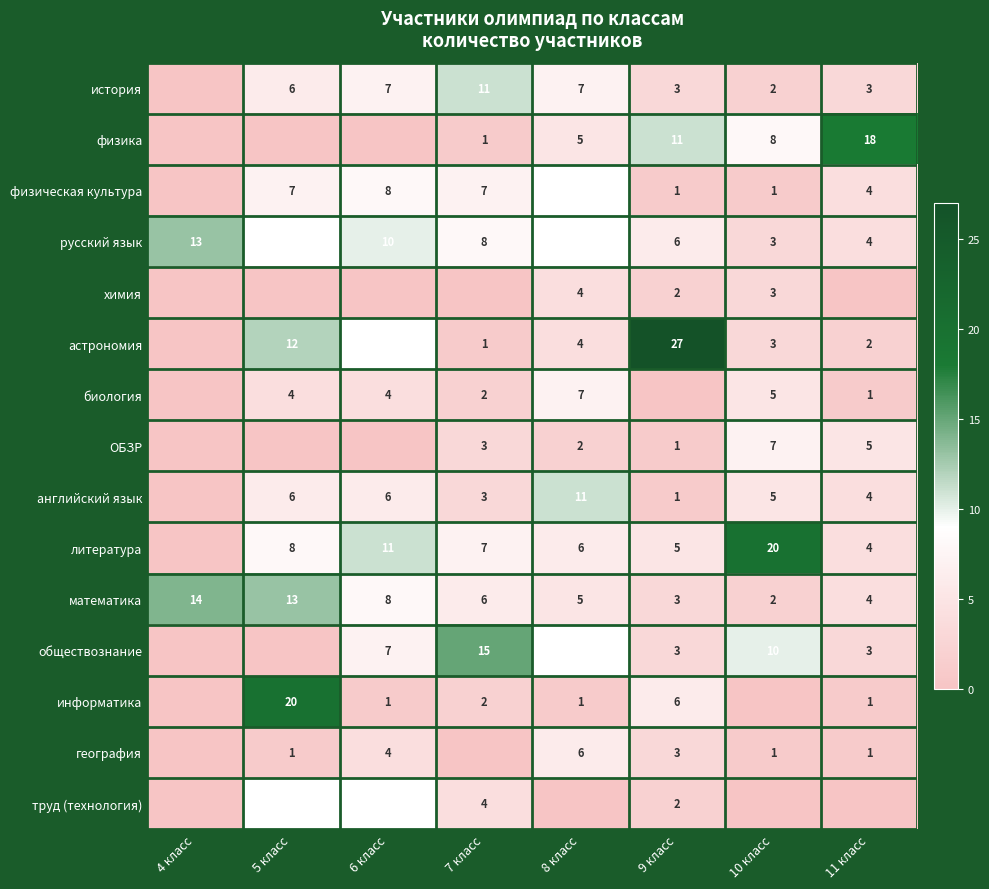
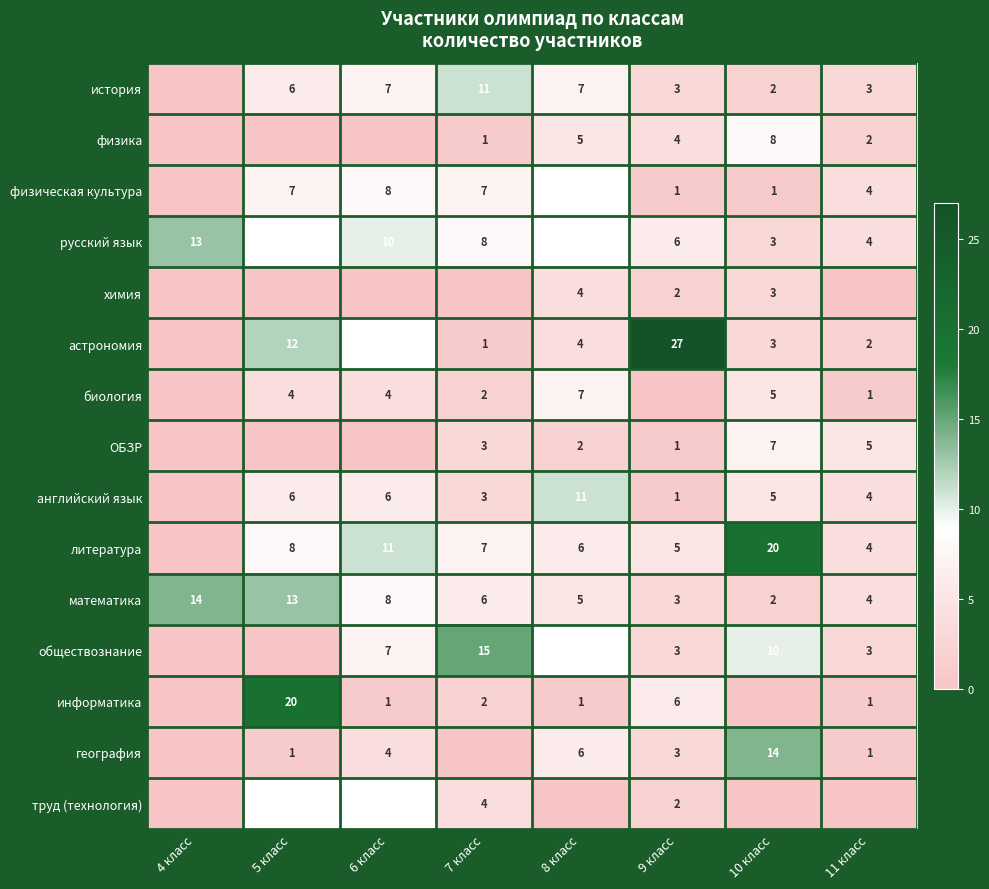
физика, 9 класс: 11 -> 4
физика, 11 класс: 18 -> 2
география, 10 класс: 1 -> 14
